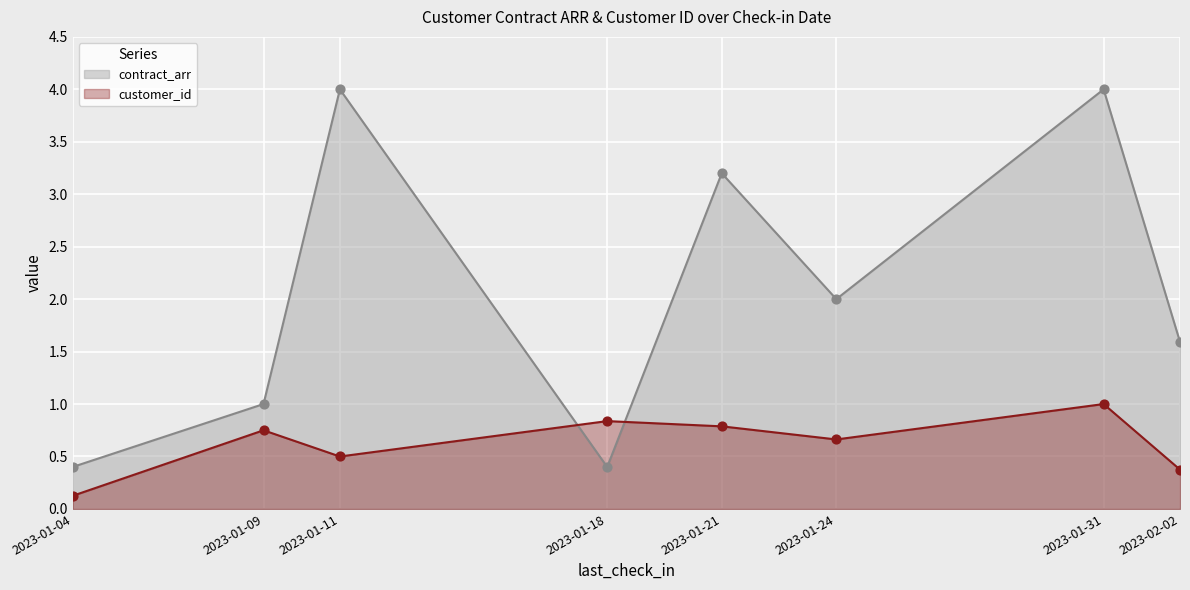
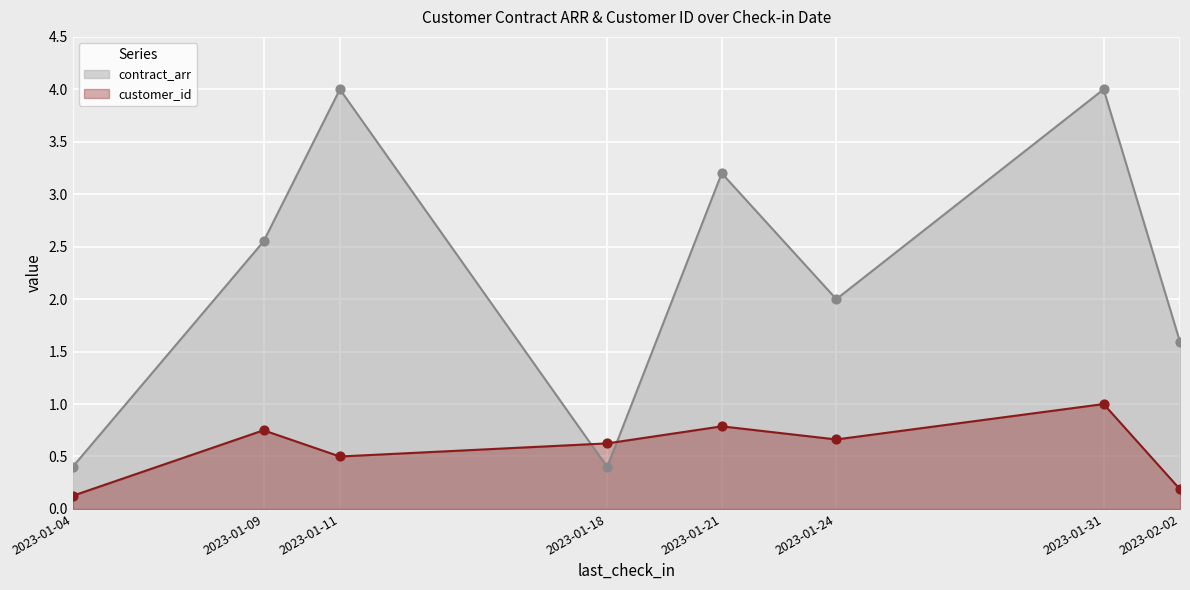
contract_arr, 2023-01-09: 1.00 -> 2.55
customer_id, 2023-01-18: 0.84 -> 0.63
customer_id, 2023-02-02: 0.38 -> 0.19
